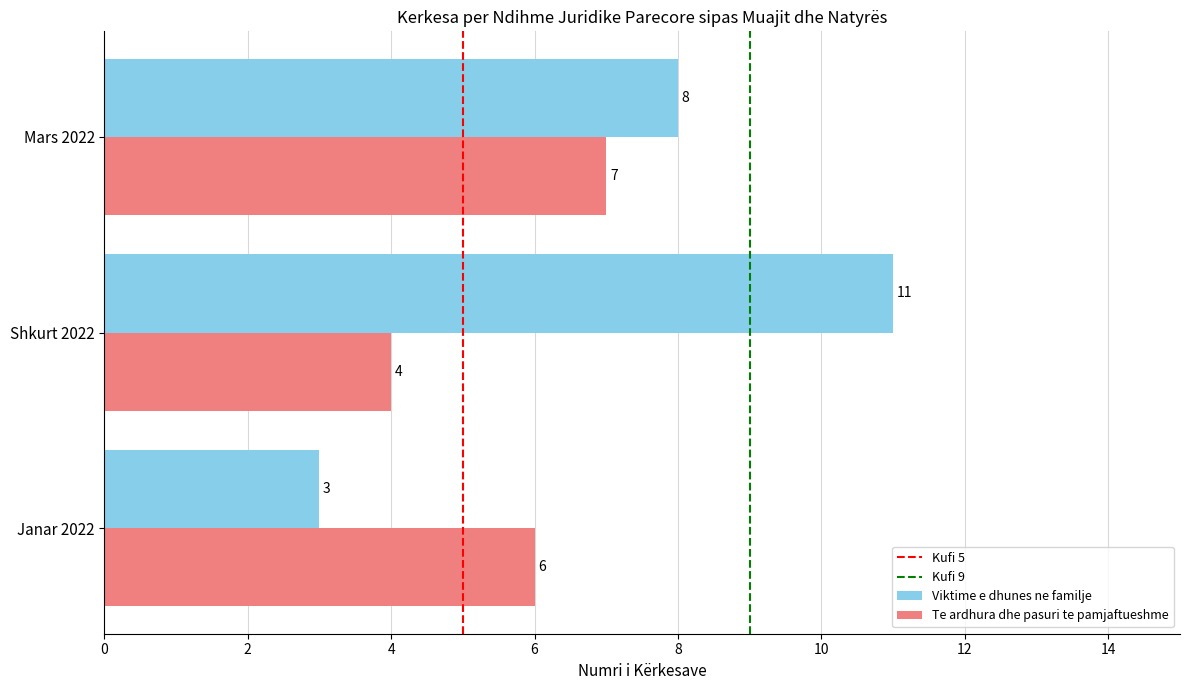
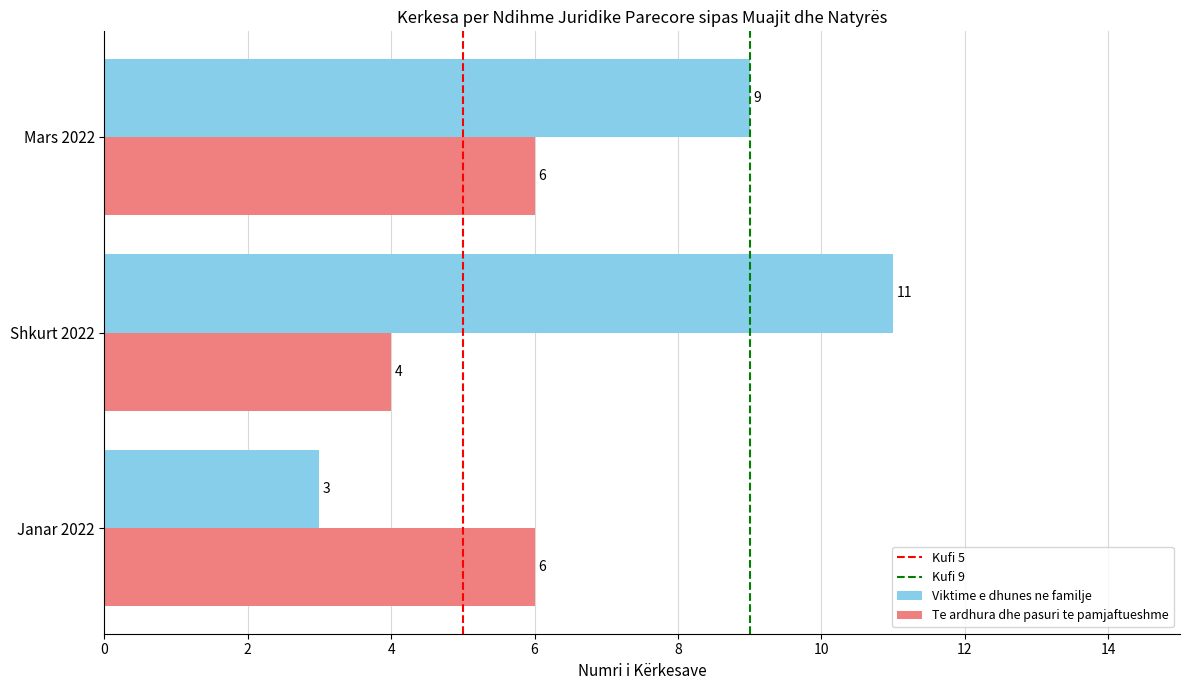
Viktime e dhunes ne familje, Mars 2022: 8 -> 9
Te ardhura dhe pasuri te pamjaftueshme, Mars 2022: 7 -> 6
